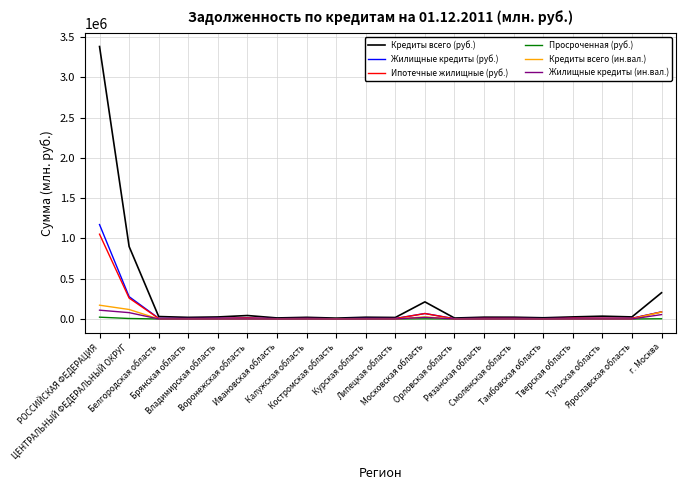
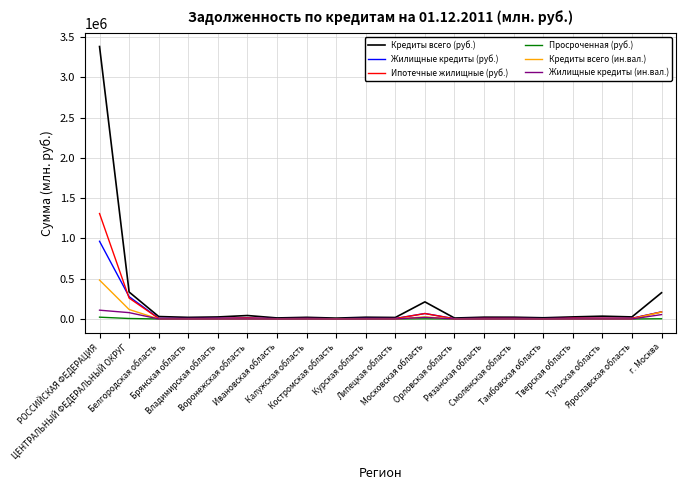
Жилищные кредиты (руб.), РОССИЙСКАЯ ФЕДЕРАЦИЯ: 1200000 -> 1000000
Ипотечные жилищные (руб.), РОССИЙСКАЯ ФЕДЕРАЦИЯ: 1100000 -> 1300000
Кредиты всего (ин.вал.), РОССИЙСКАЯ ФЕДЕРАЦИЯ: 200000 -> 500000
Кредиты всего (руб.), ЦЕНТРАЛЬНЫЙ ФЕДЕРАЛЬНЫЙ ОКРУГ: 900000 -> 300000
